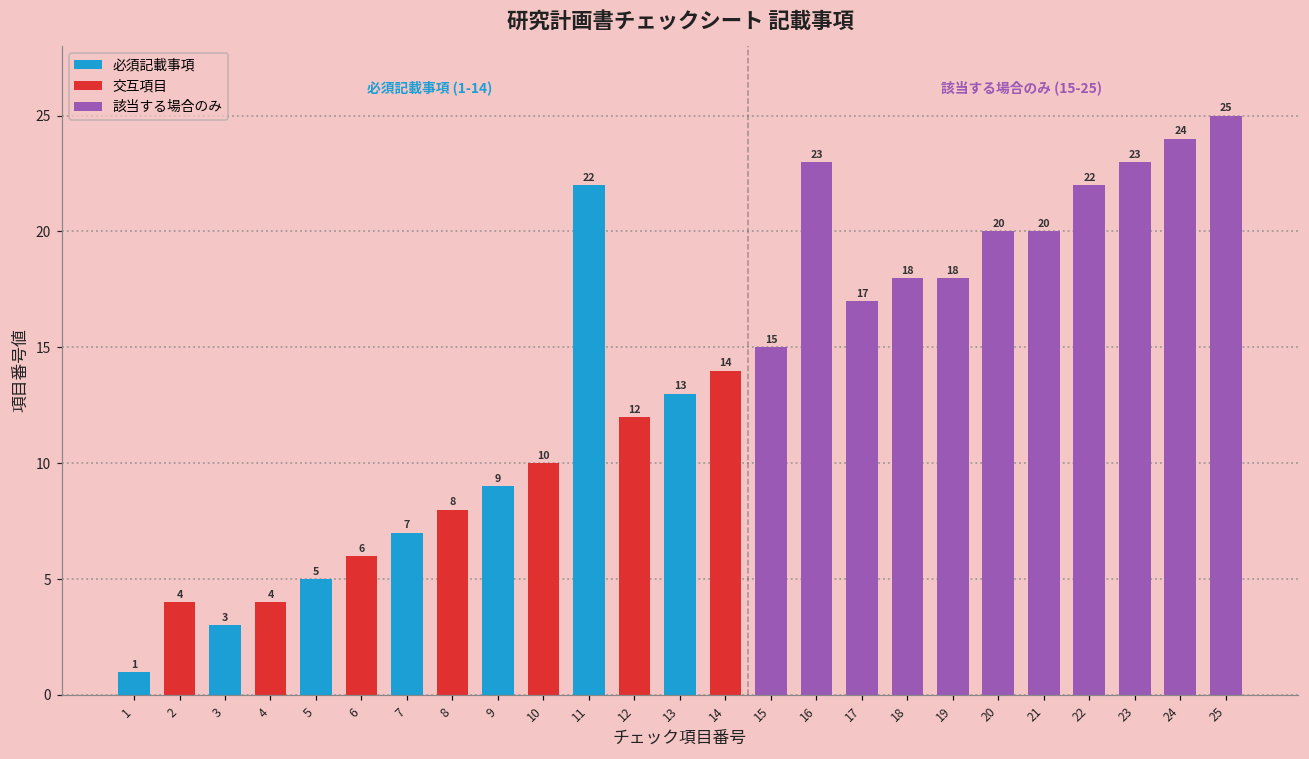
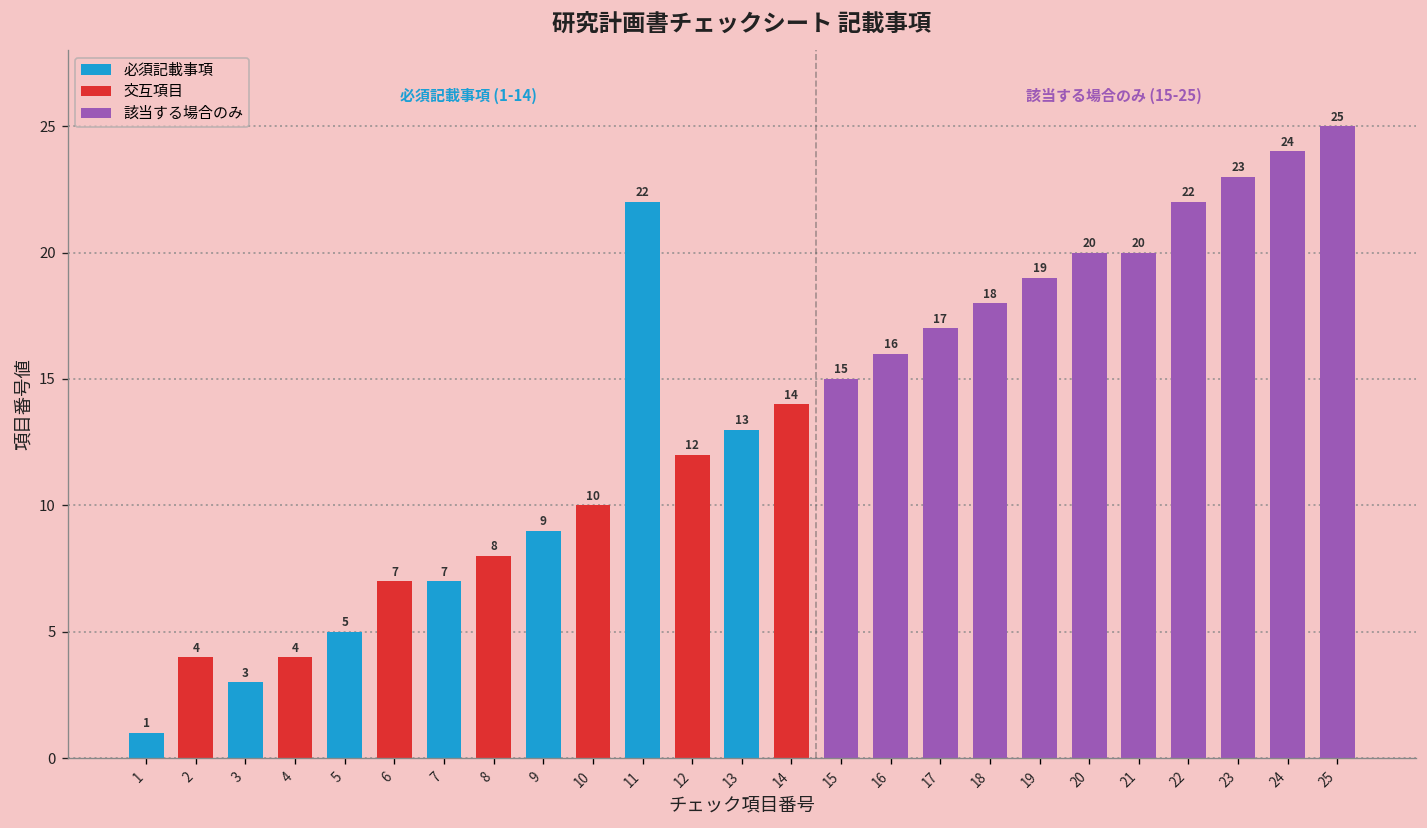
6: 6 -> 7
16: 23 -> 16
19: 18 -> 19
